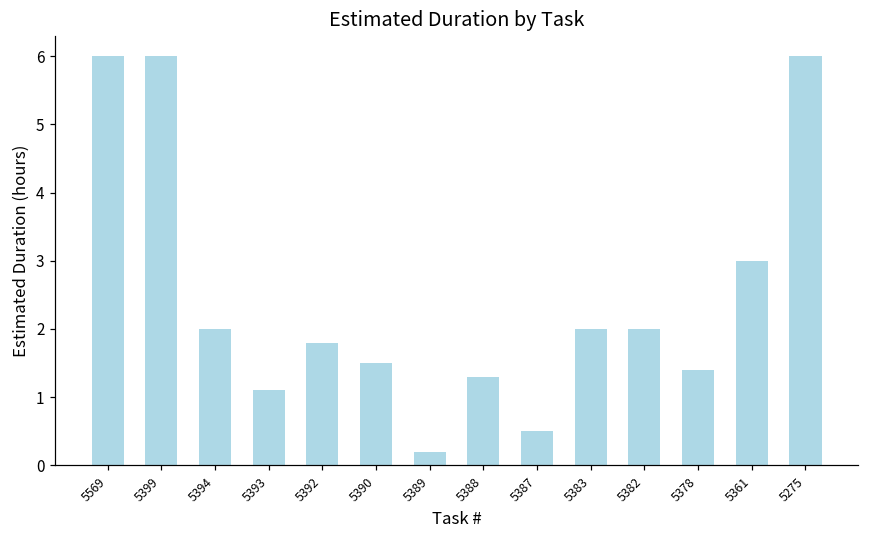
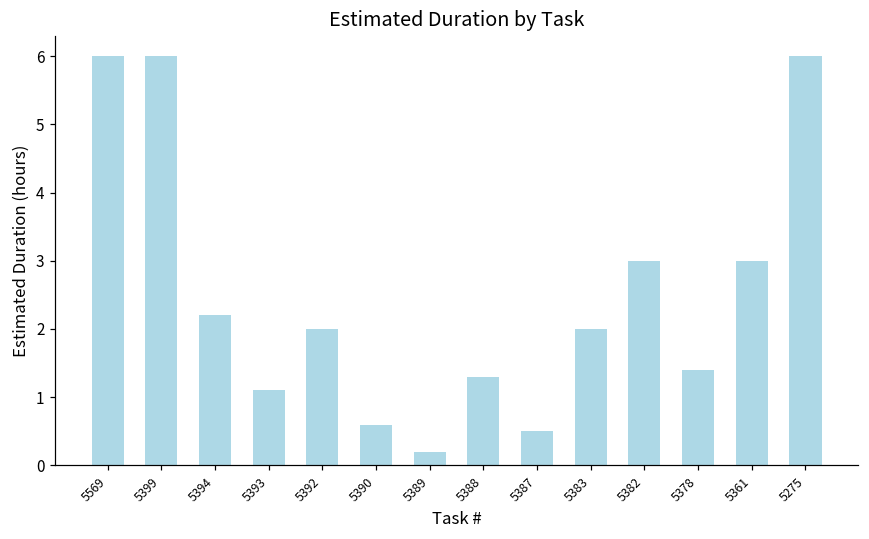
5394: 2.0 -> 2.2
5392: 1.8 -> 2.0
5390: 1.5 -> 0.6
5382: 2 -> 3
